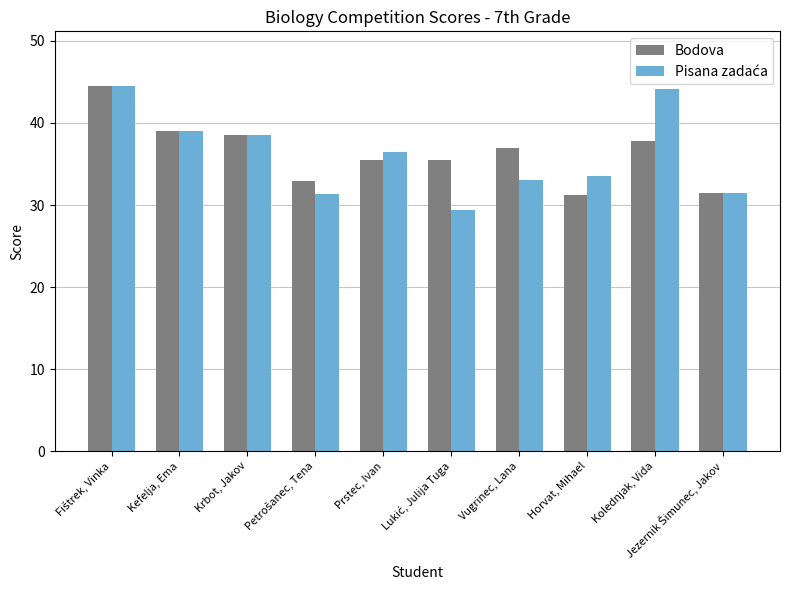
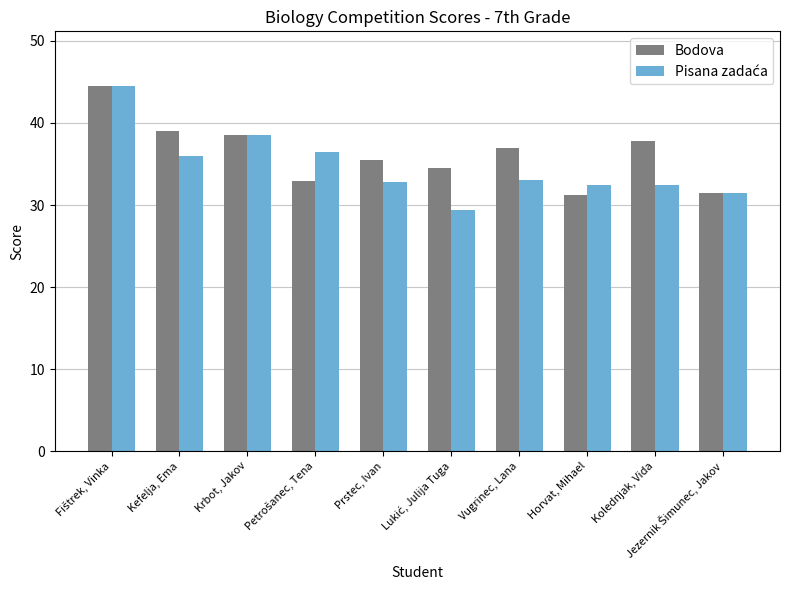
Pisana zadaća, Kefelja, Ema: 39 -> 36
Pisana zadaća, Petrošanec, Tena: 31 -> 37
Pisana zadaća, Prstec, Ivan: 37 -> 33
Bodova, Lukić, Julija Tuga: 36 -> 35
Pisana zadaća, Horvat, Mihael: 34 -> 33
Pisana zadaća, Kolednjak, Vida: 44 -> 33
